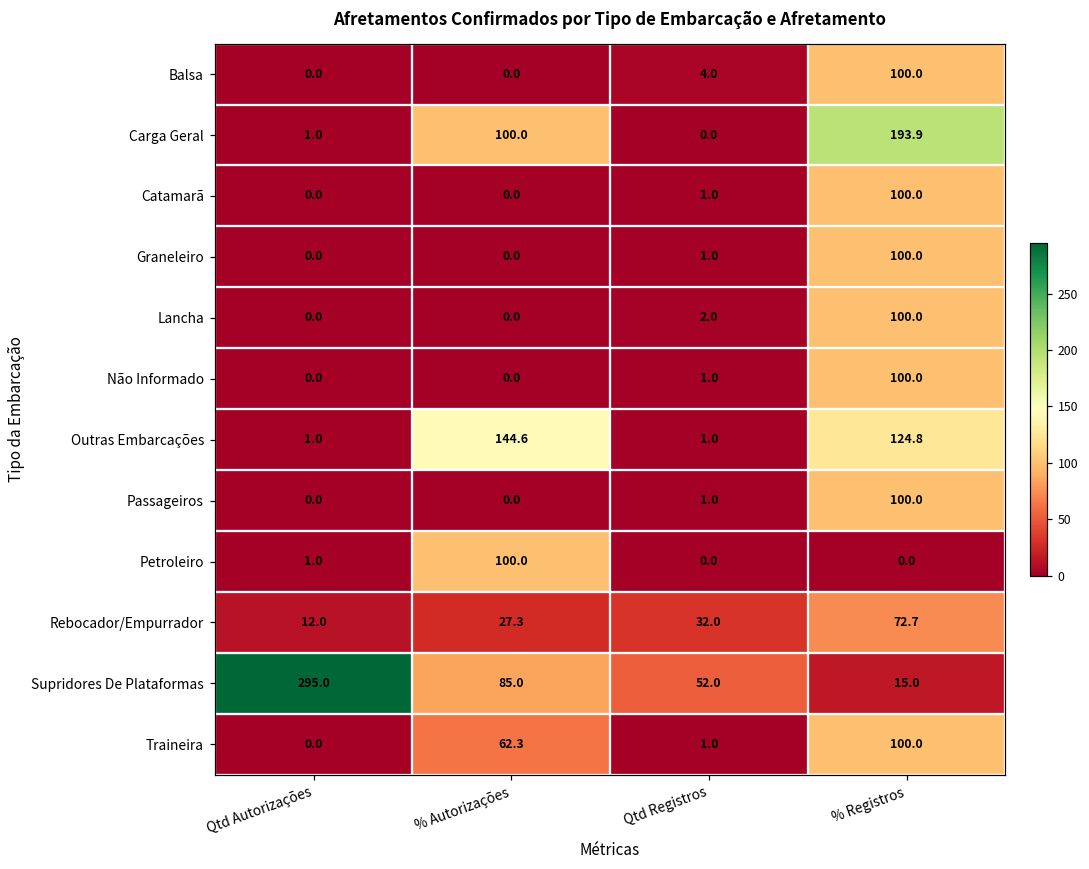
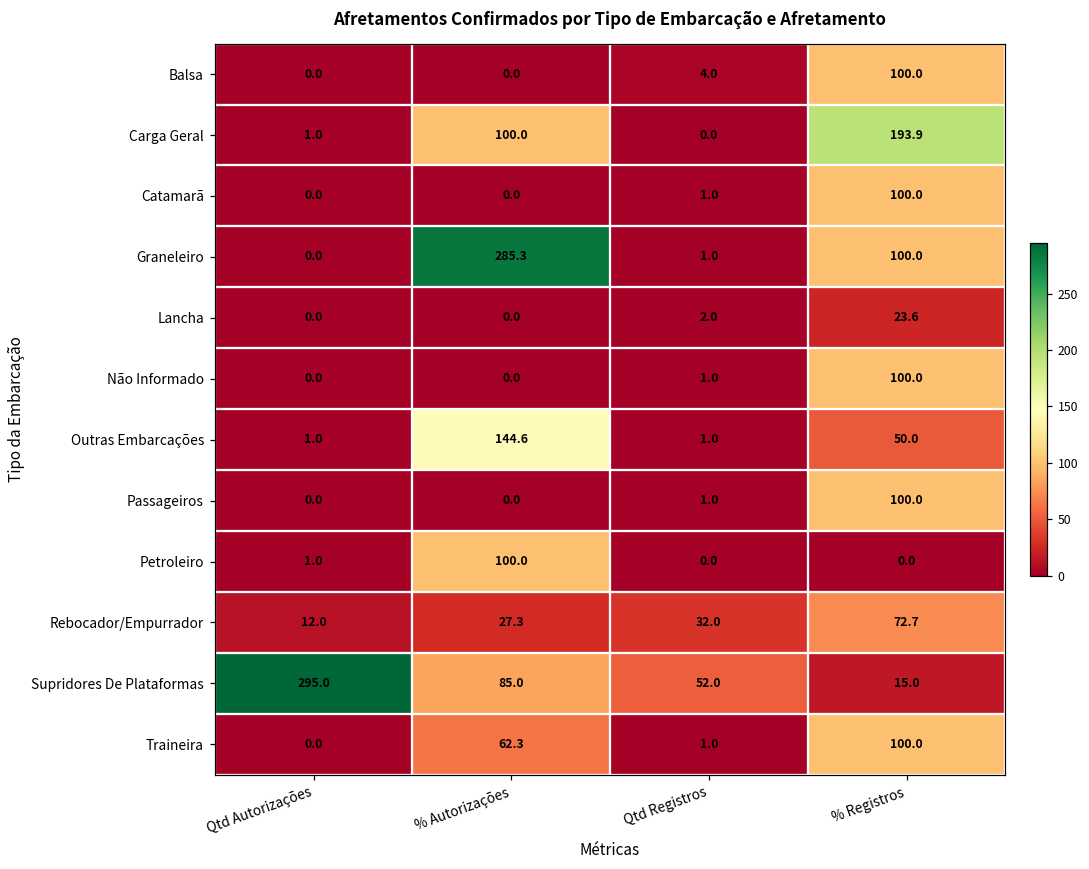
Graneleiro, % Autorizações: 0.0 -> 285.3
Lancha, % Registros: 100.0 -> 23.6
Outras Embarcações, % Registros: 124.8 -> 50.0
